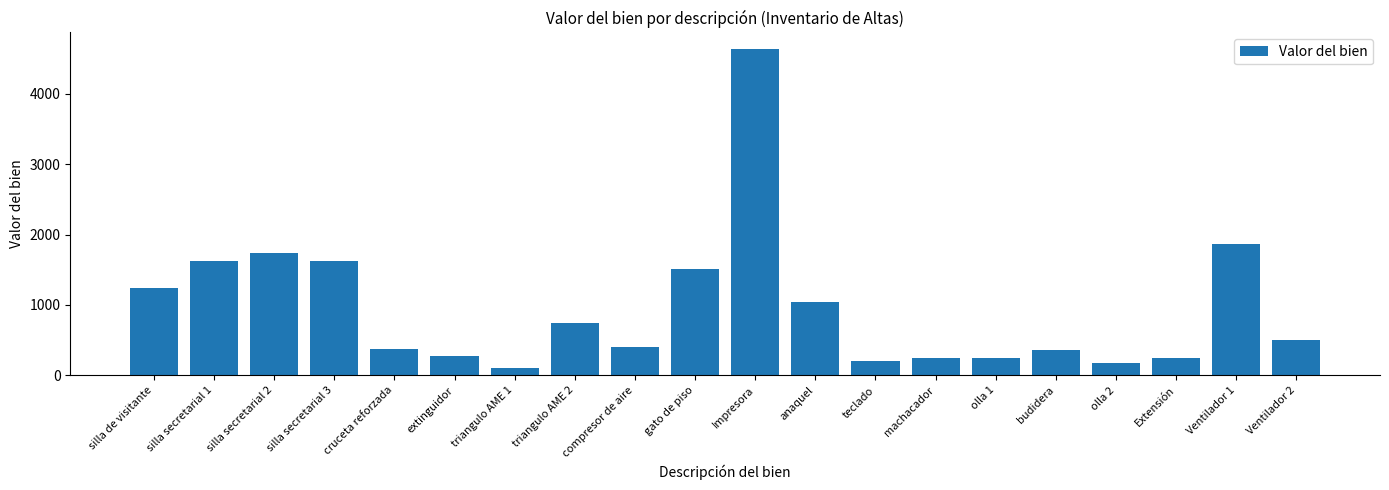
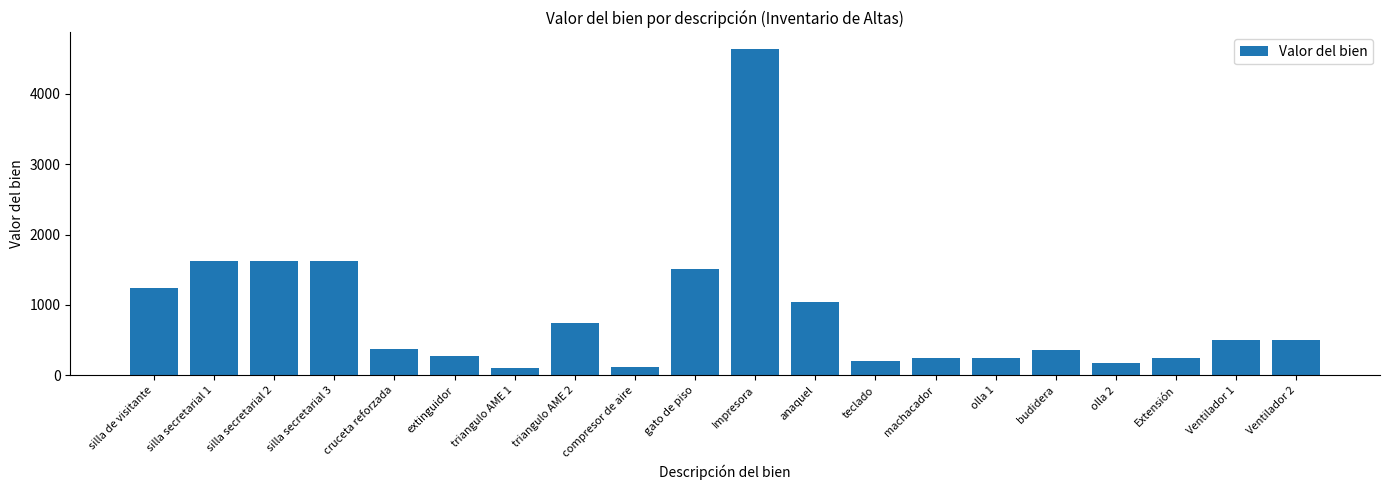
silla secretarial 2: 1700 -> 1600
compresor de aire: 400 -> 100
Ventilador 1: 1900 -> 500
